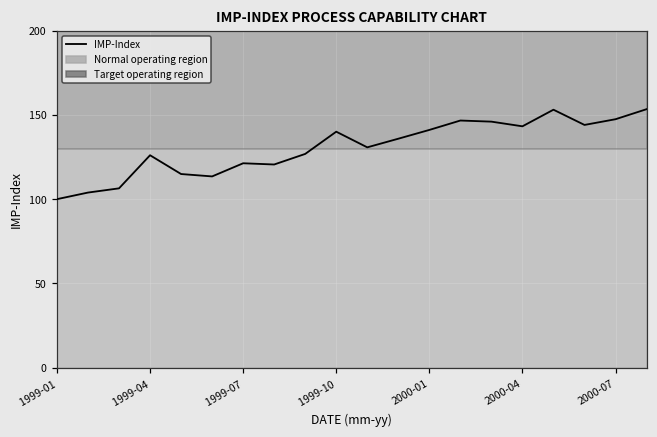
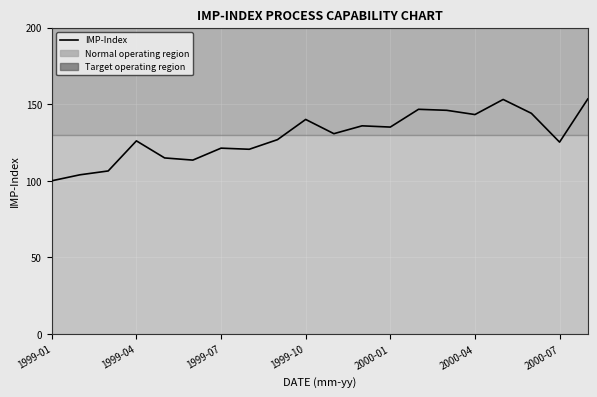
IMP-Index, 2000-01: 141 -> 135
IMP-Index, 2000-07: 147 -> 125
